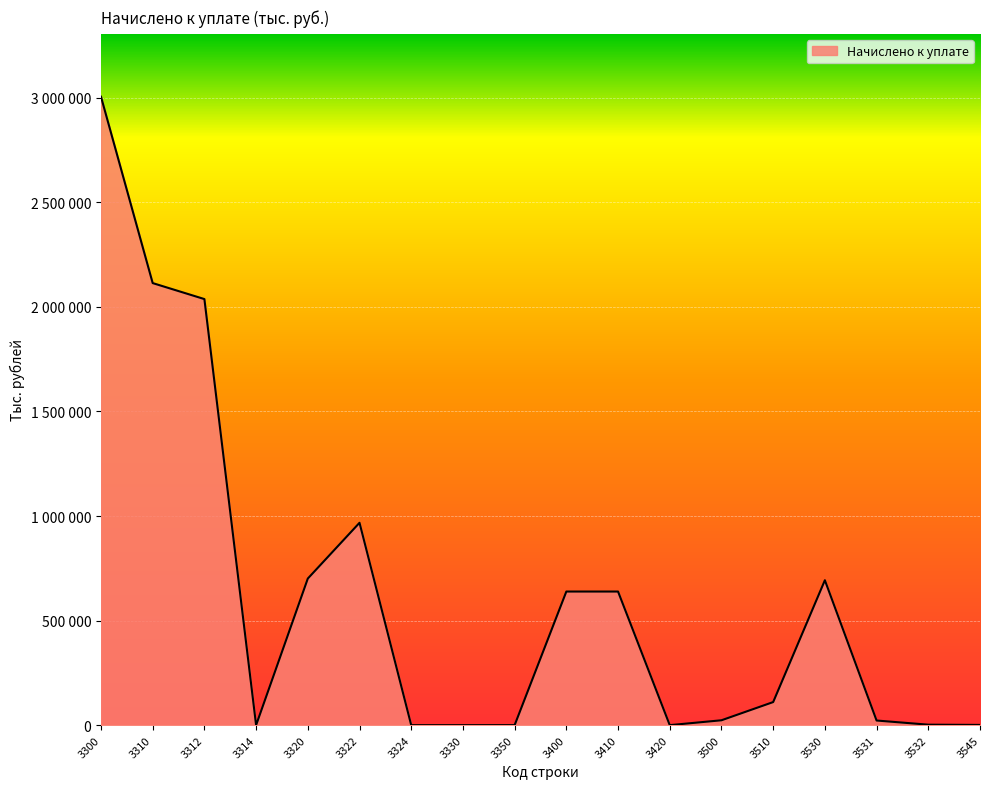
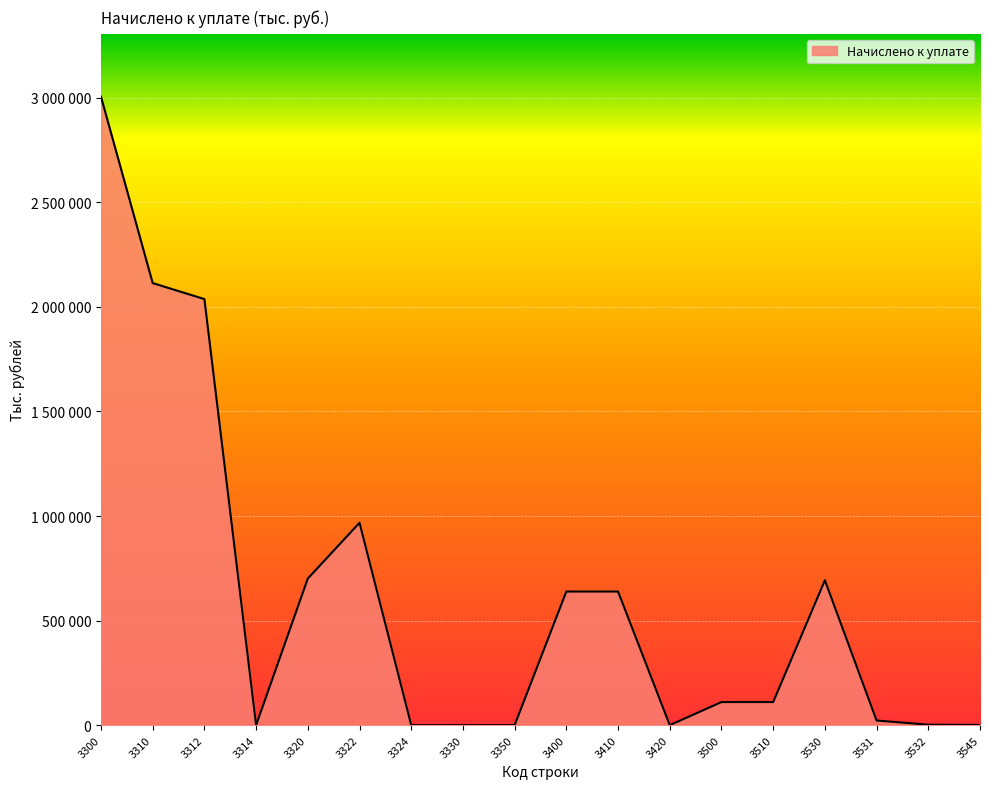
3500: 20000 -> 110000
